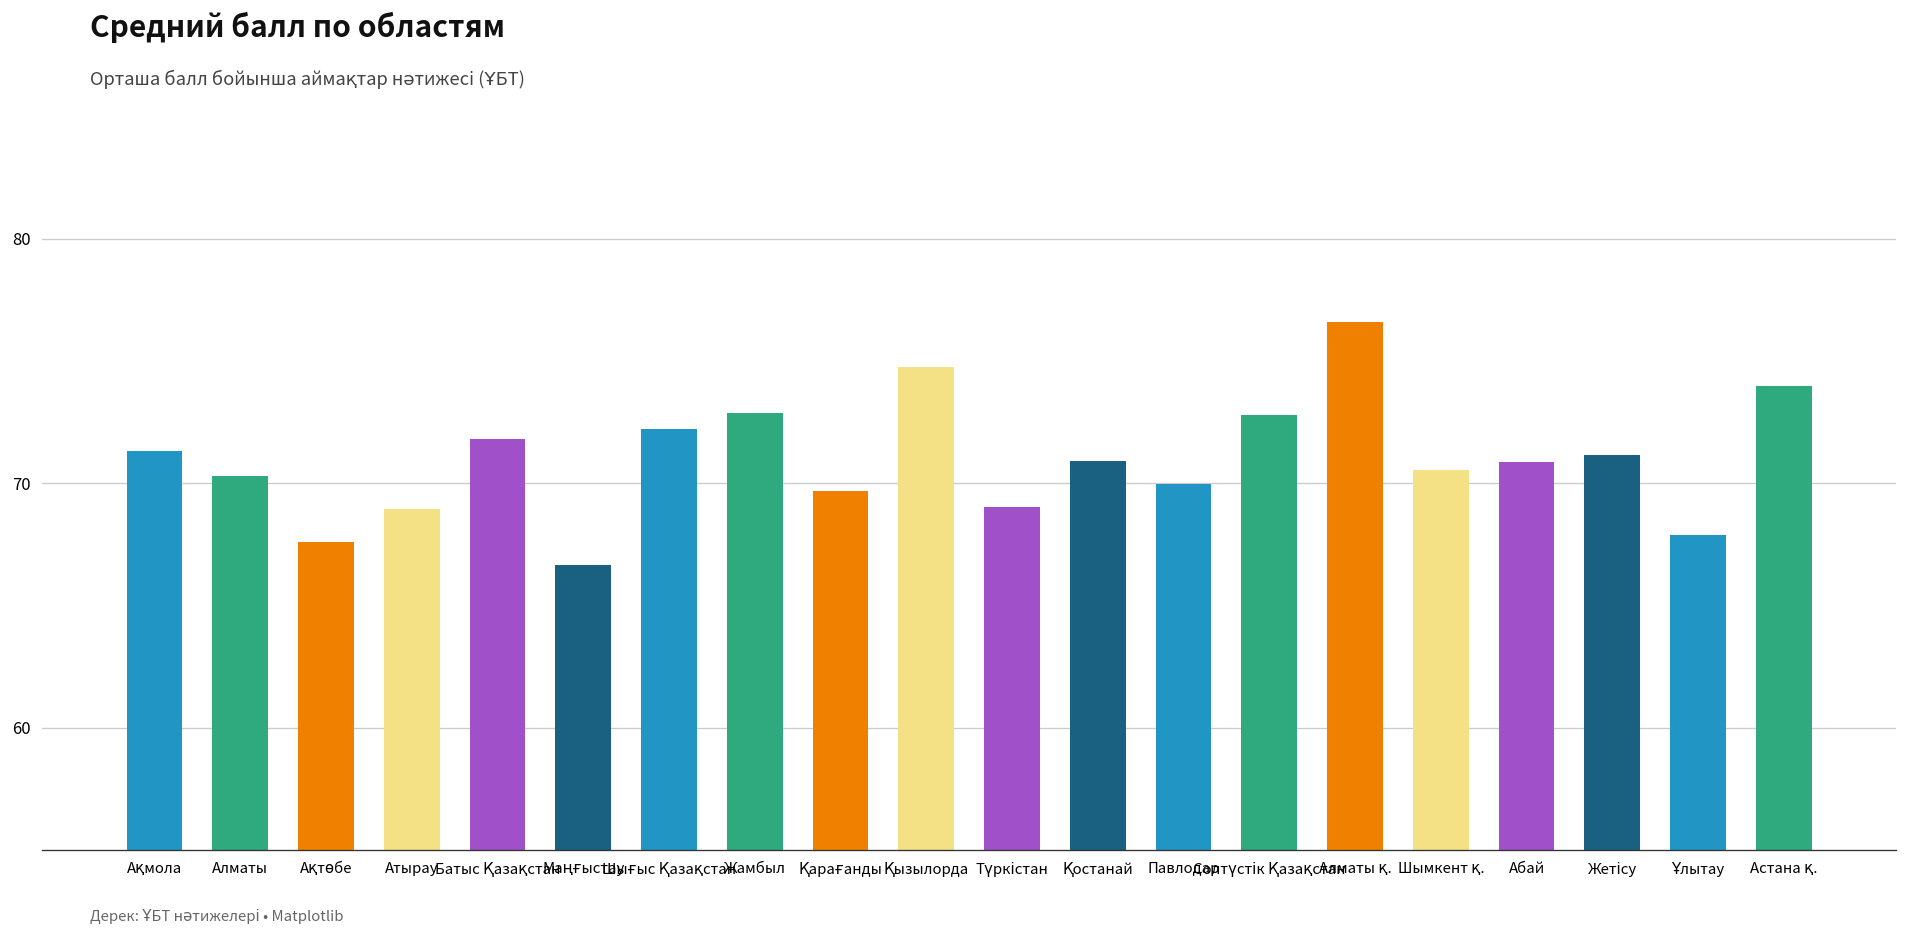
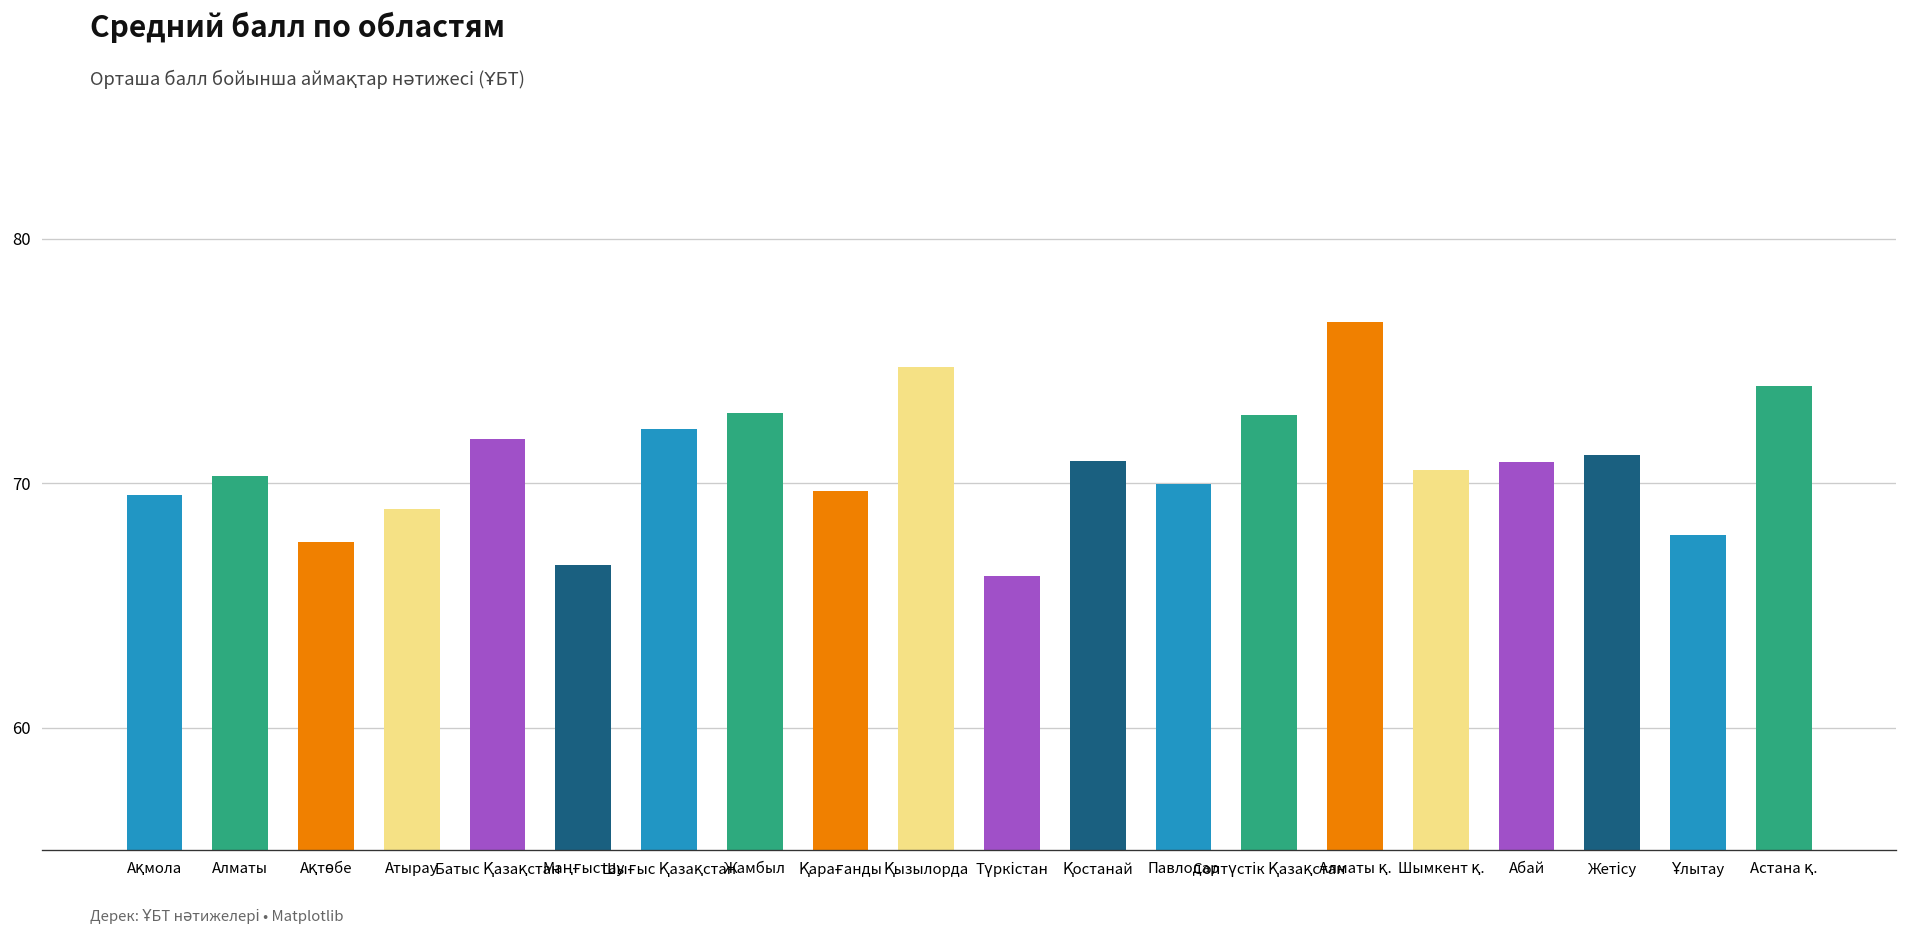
Ақмола: 71.3 -> 69.5
Түркістан: 69.0 -> 66.2
